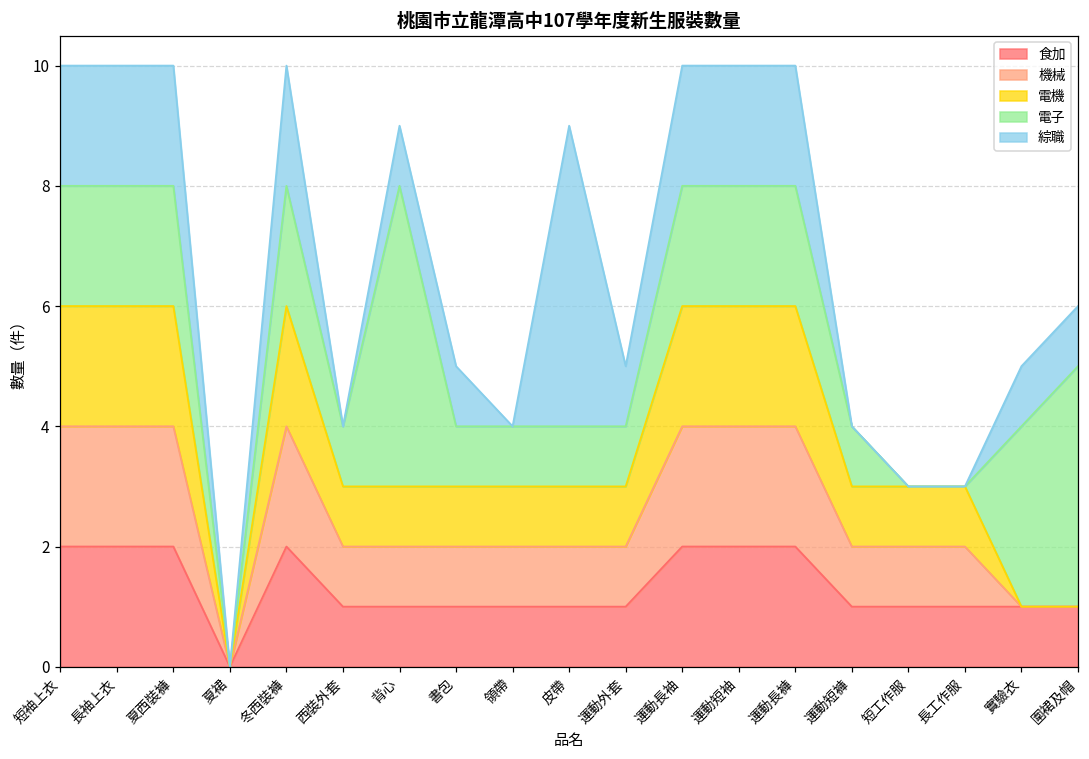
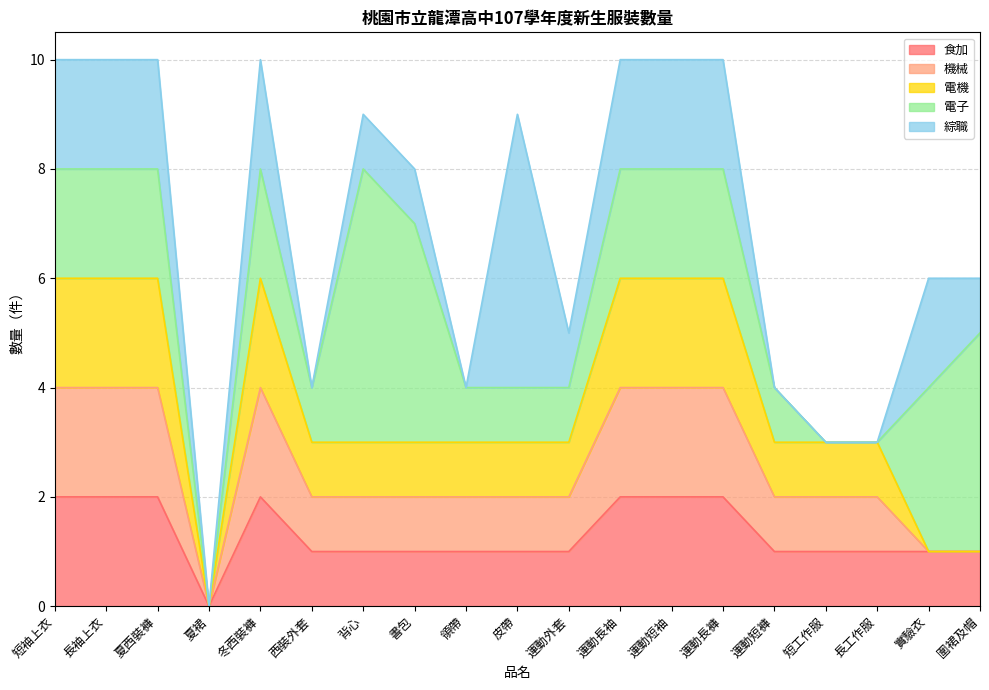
電子, 書包: 1 -> 4
綜職, 實驗衣: 1 -> 2
